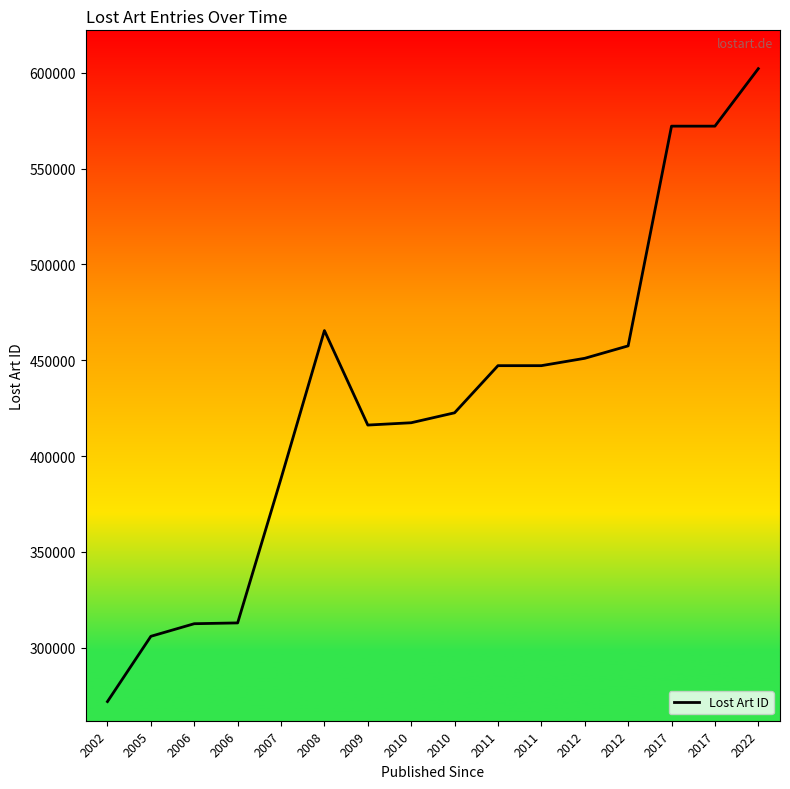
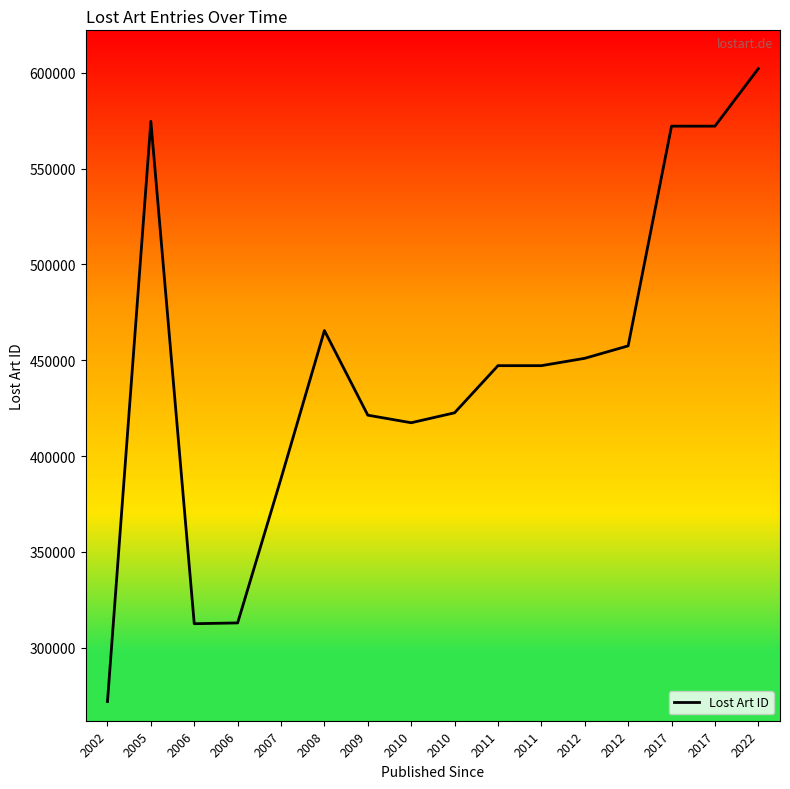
2005: 306000 -> 575000
2009: 416000 -> 421000
